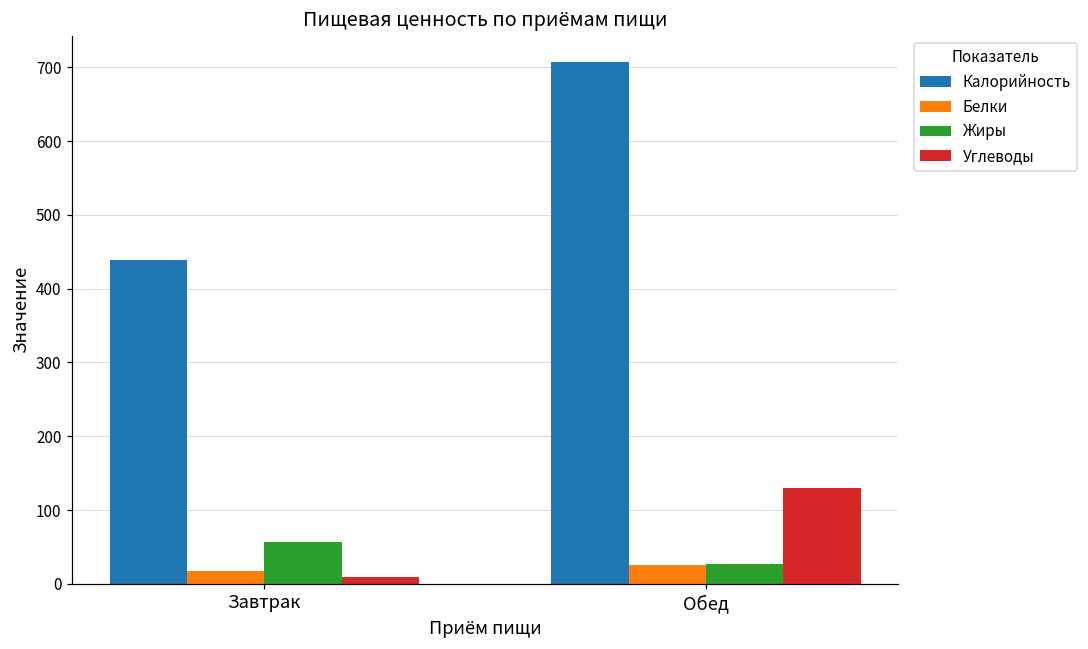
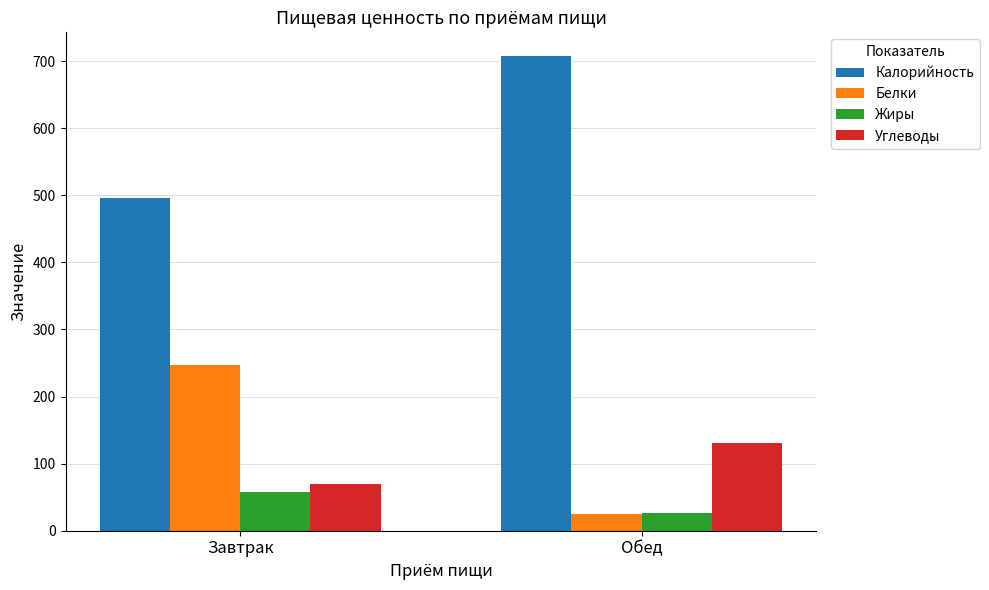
Калорийность, Завтрак: 440 -> 500
Белки, Завтрак: 20 -> 250
Углеводы, Завтрак: 10 -> 70
